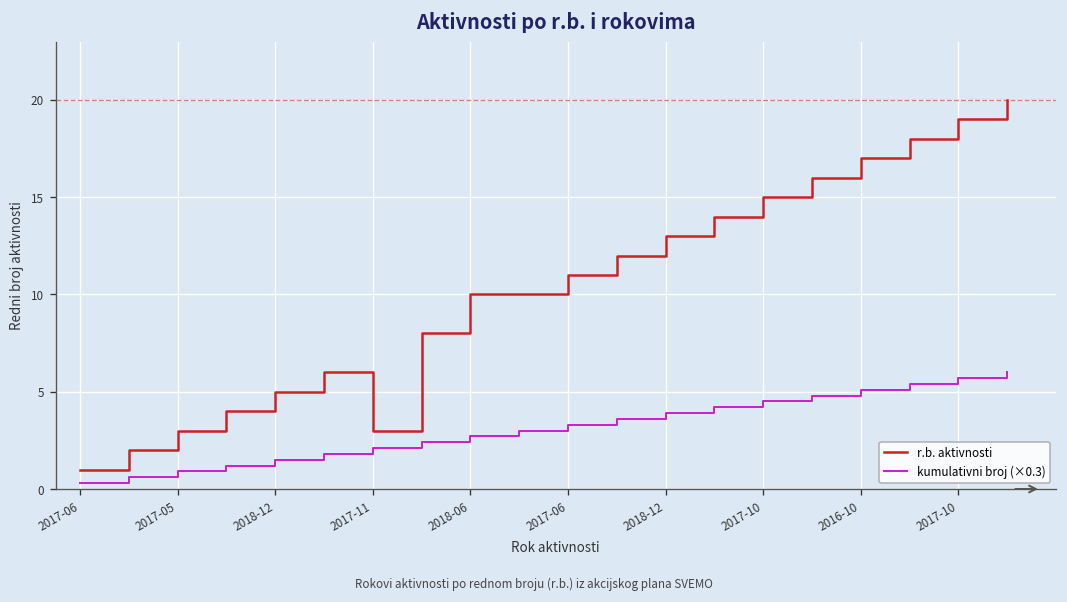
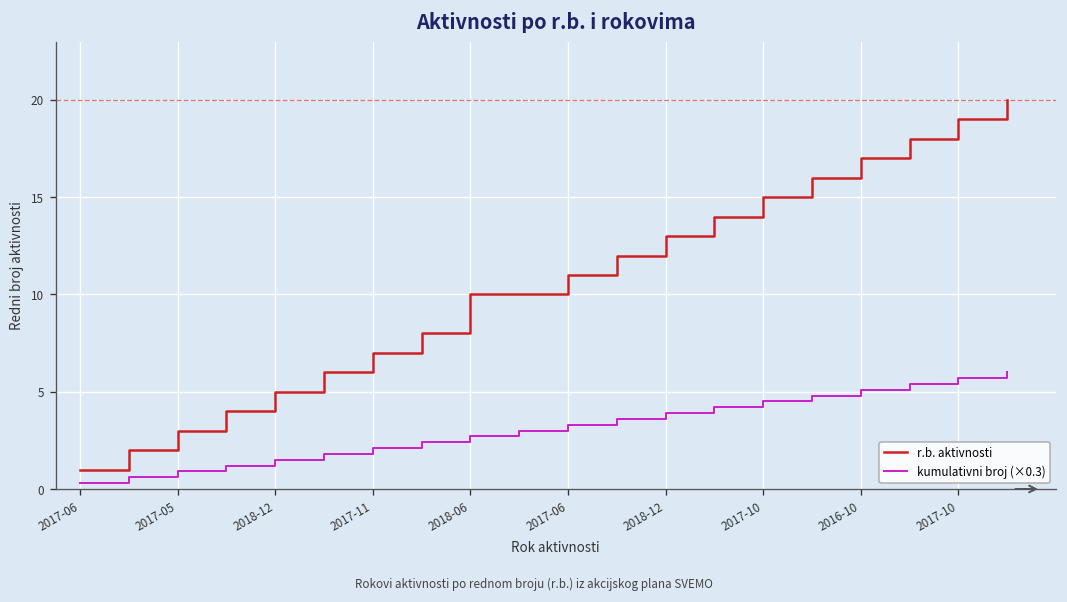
r.b. aktivnosti, 2017-11: 3 -> 7
